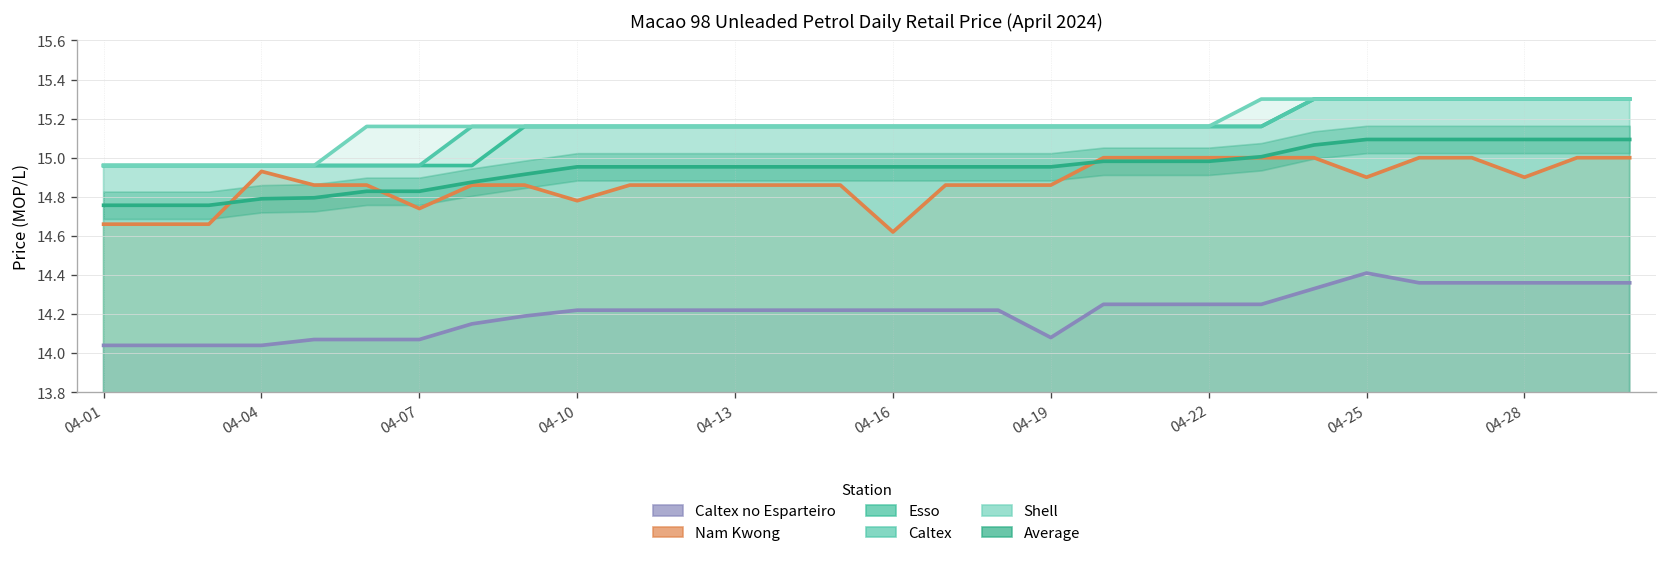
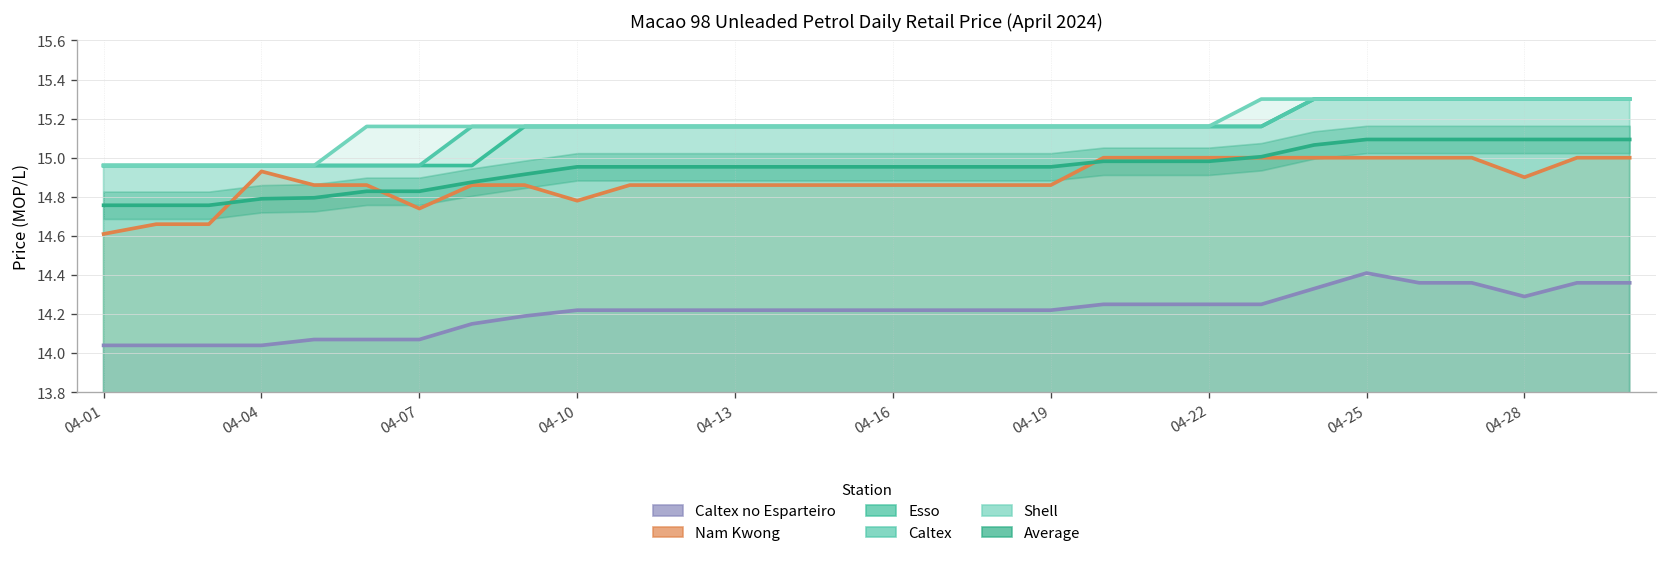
Nam Kwong, 04-01: 14.66 -> 14.61
Nam Kwong, 04-16: 14.62 -> 14.86
Caltex no Esparteiro, 04-19: 14.08 -> 14.22
Nam Kwong, 04-25: 14.9 -> 15.0
Caltex no Esparteiro, 04-28: 14.36 -> 14.29
